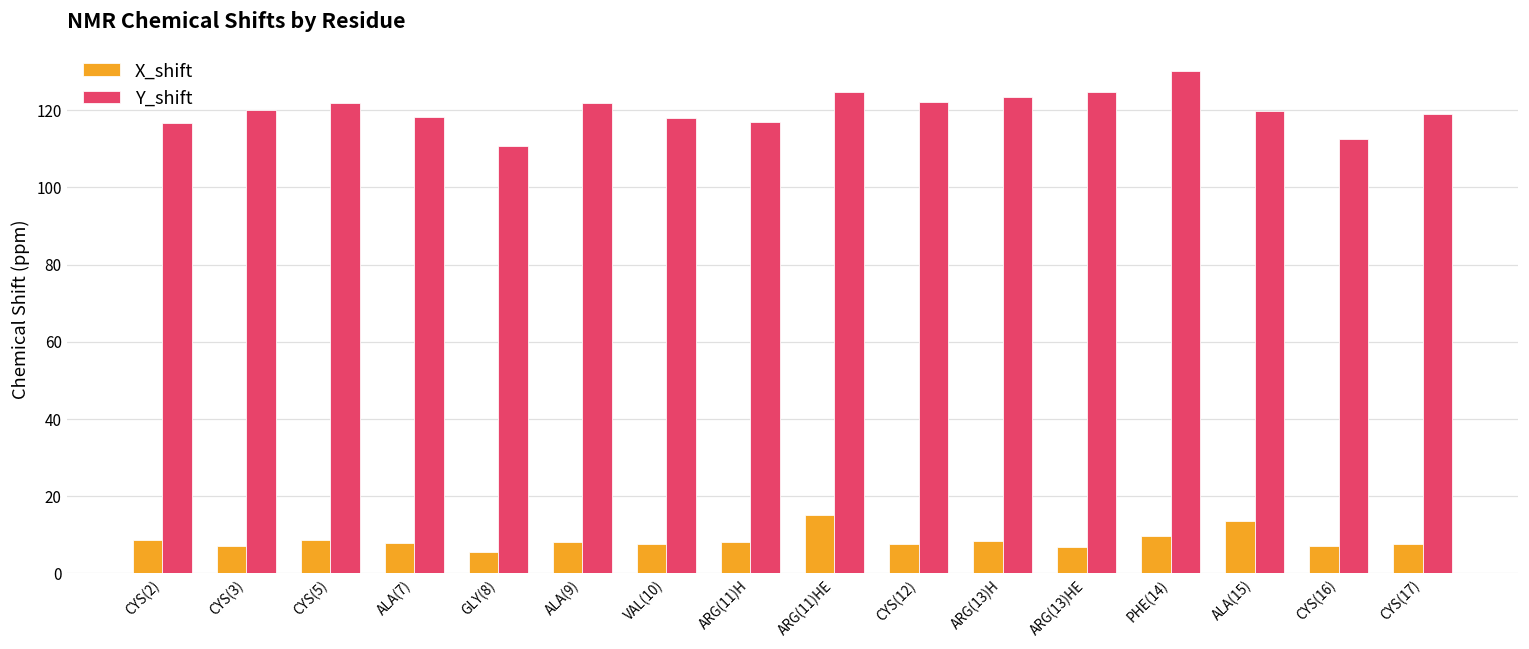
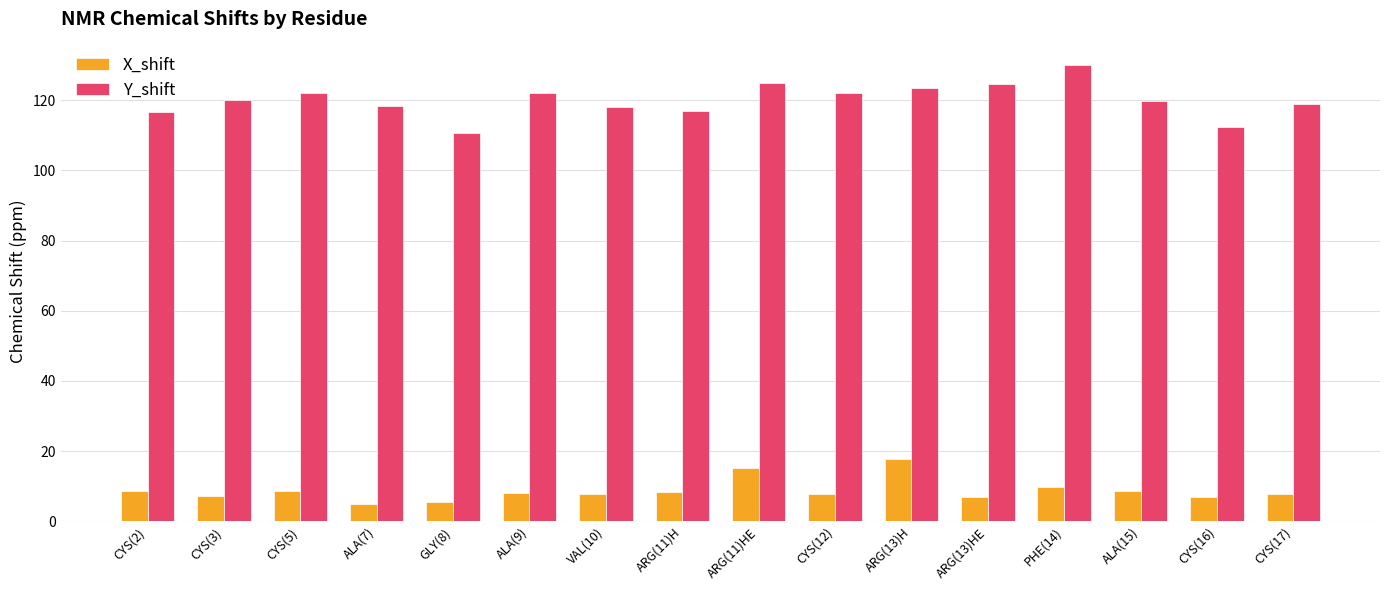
X_shift, ALA(7): 8 -> 5
X_shift, ARG(13)H: 8 -> 18
X_shift, ALA(15): 14 -> 9
